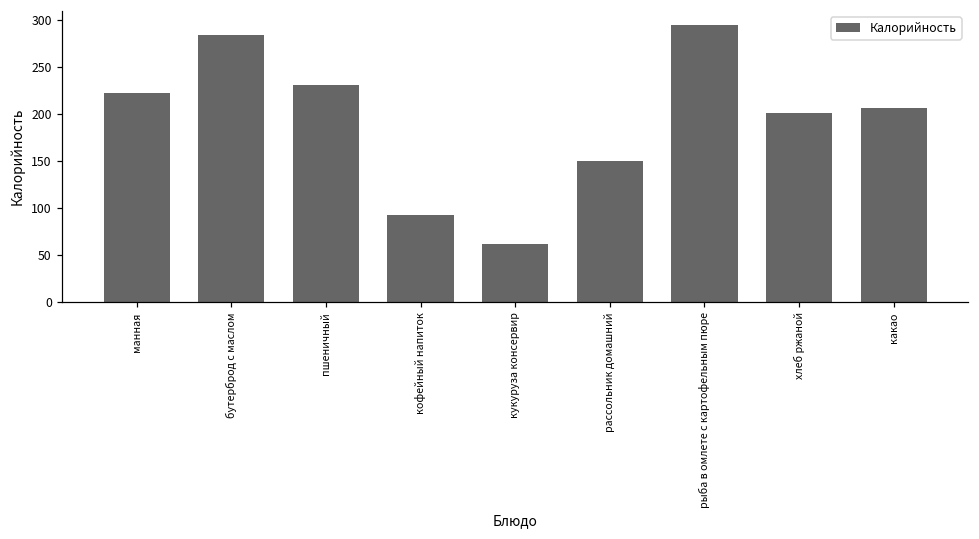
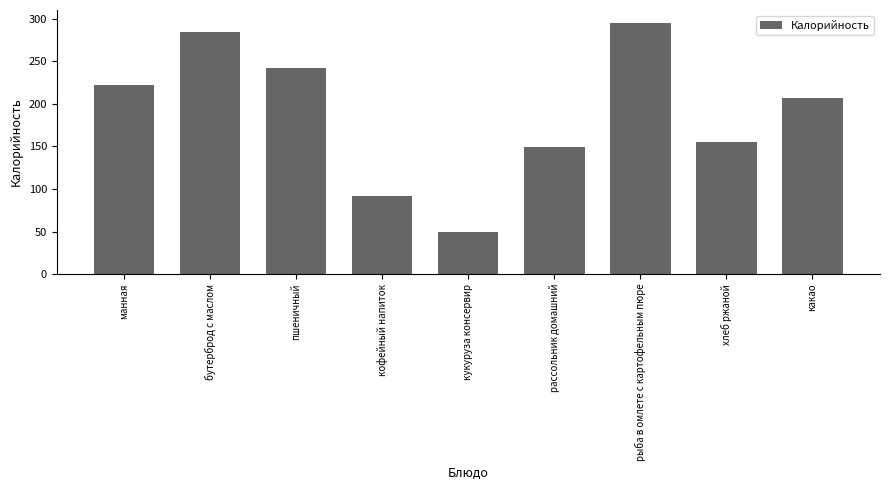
пшеничный: 230 -> 240
кукуруза консервир: 60 -> 50
хлеб ржаной: 200 -> 160
